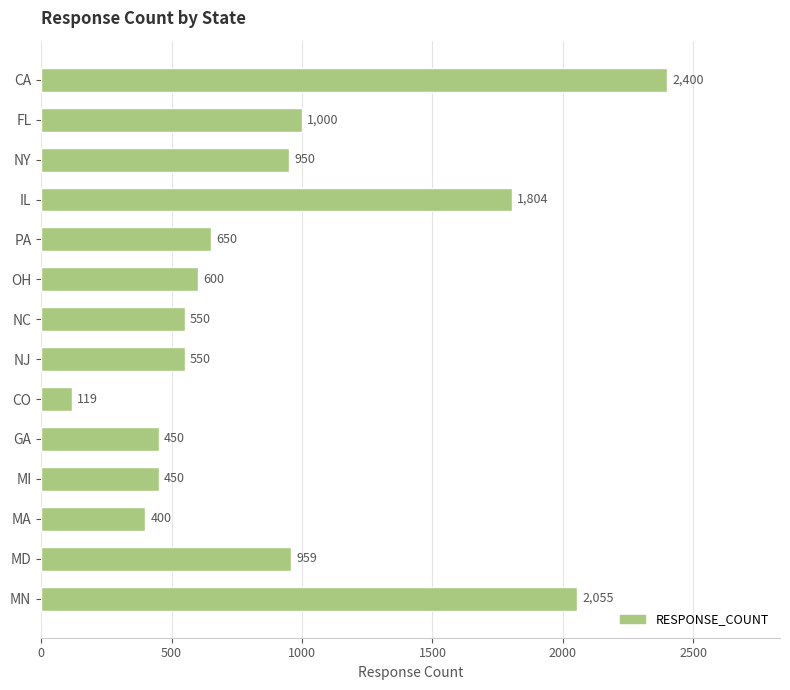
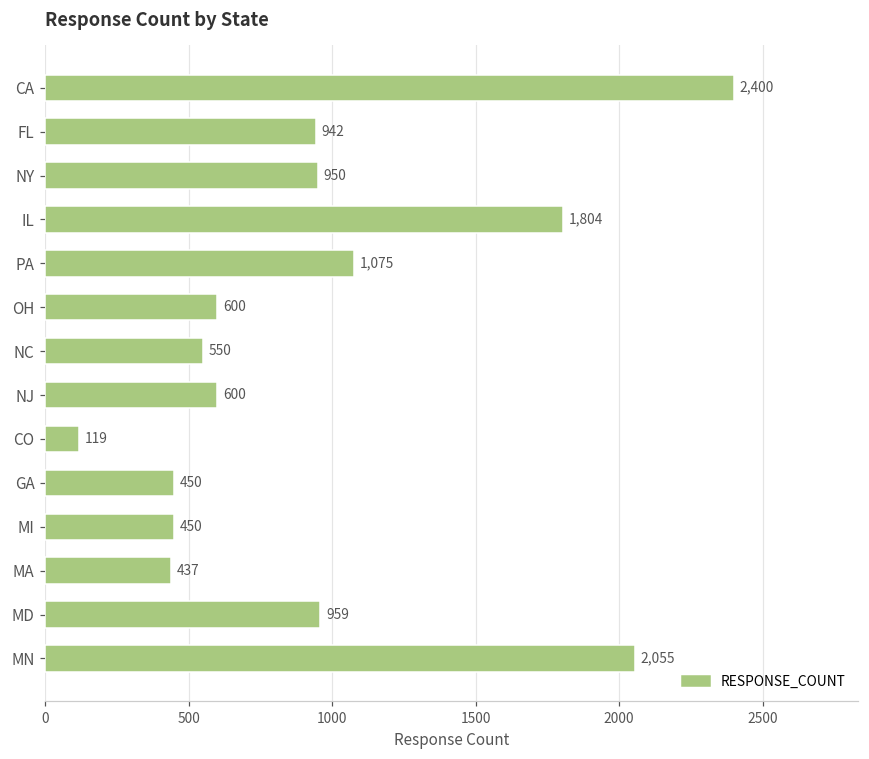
FL: 1,000 -> 942
PA: 650 -> 1,075
NJ: 550 -> 600
MA: 400 -> 437
